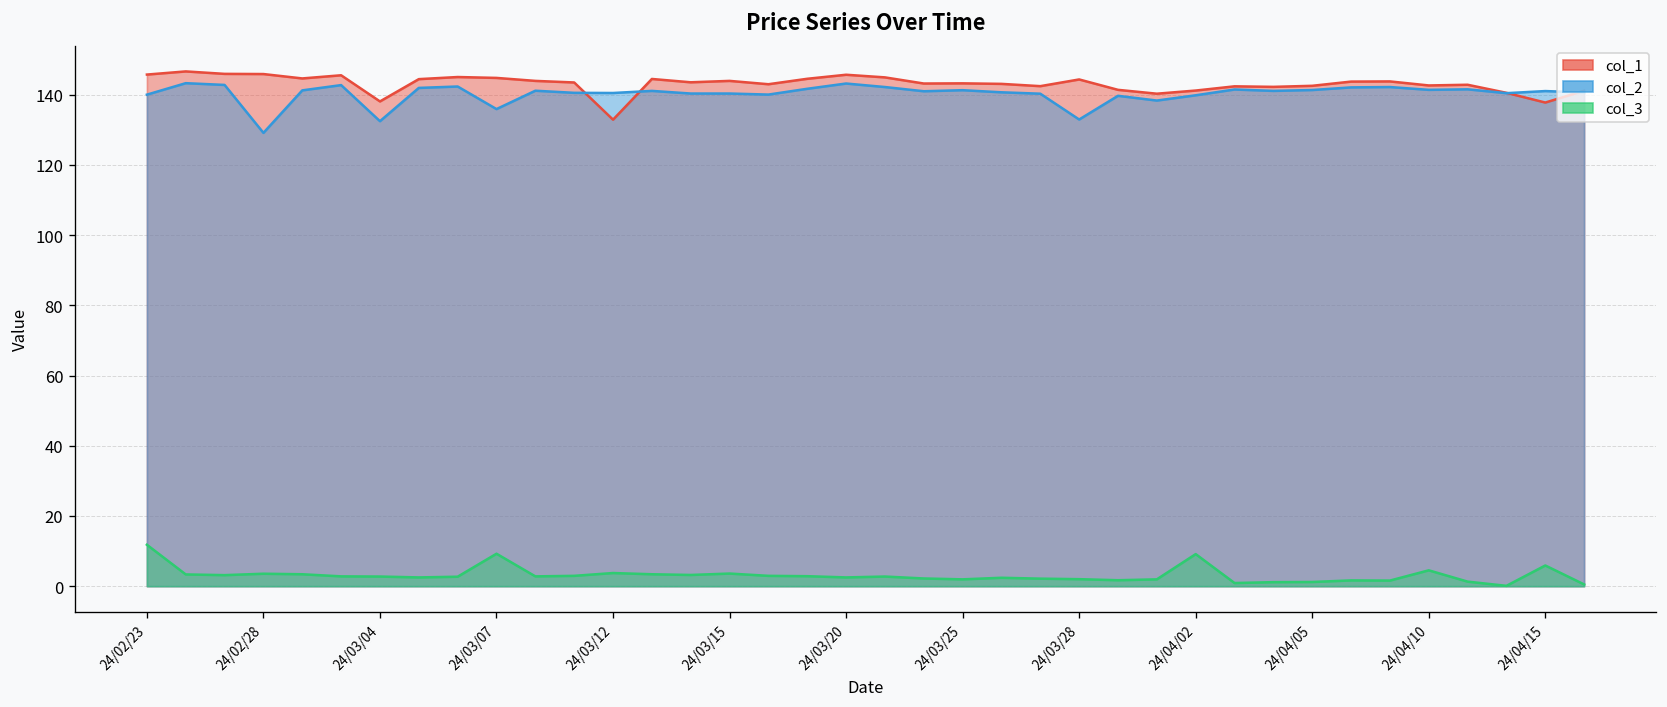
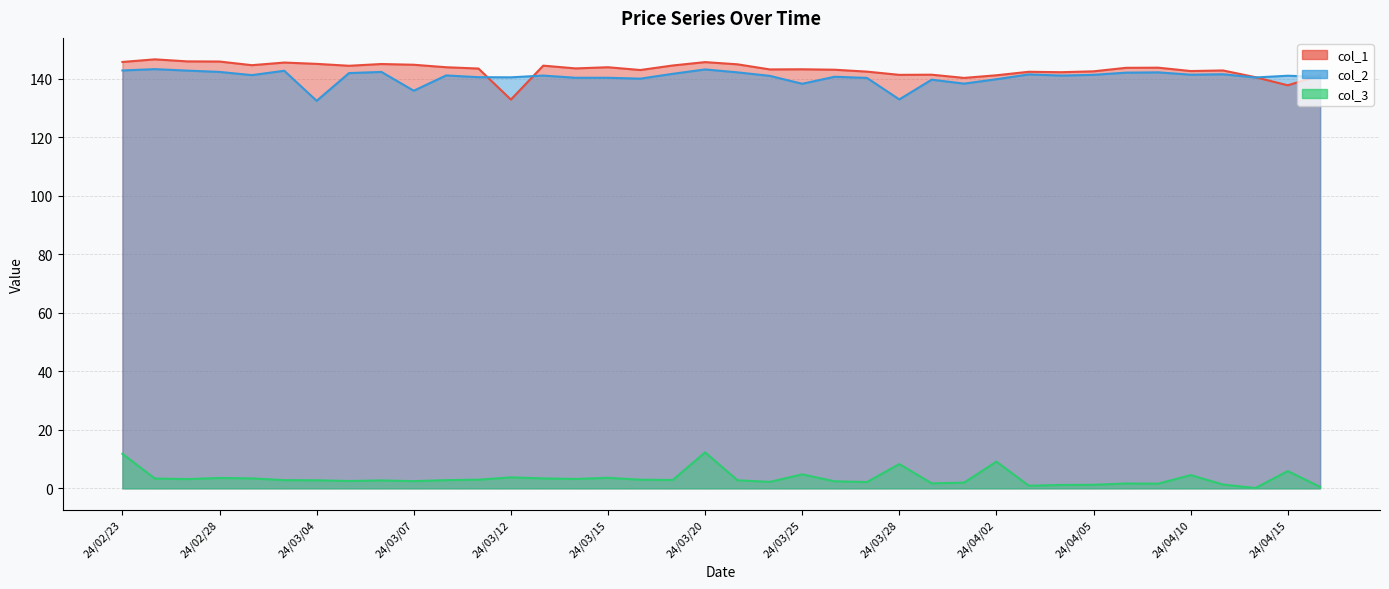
col_2, 24/02/23: 140 -> 143
col_2, 24/02/28: 129 -> 142
col_1, 24/03/04: 138 -> 145
col_3, 24/03/07: 9 -> 2
col_3, 24/03/20: 3 -> 12
col_2, 24/03/25: 141 -> 138
col_3, 24/03/25: 2 -> 5
col_1, 24/03/28: 144 -> 141
col_3, 24/03/28: 2 -> 8
